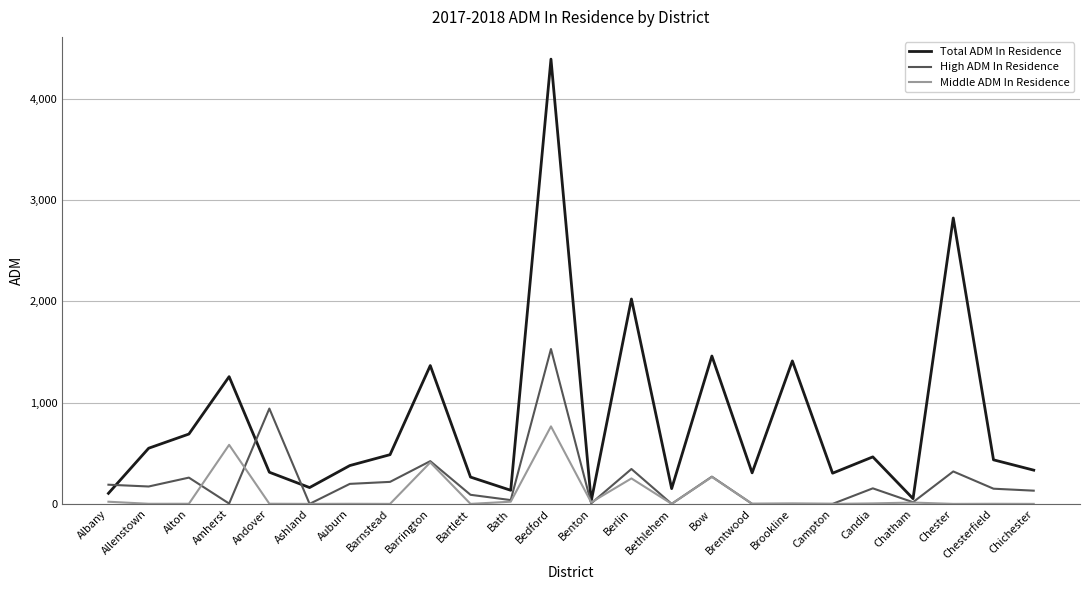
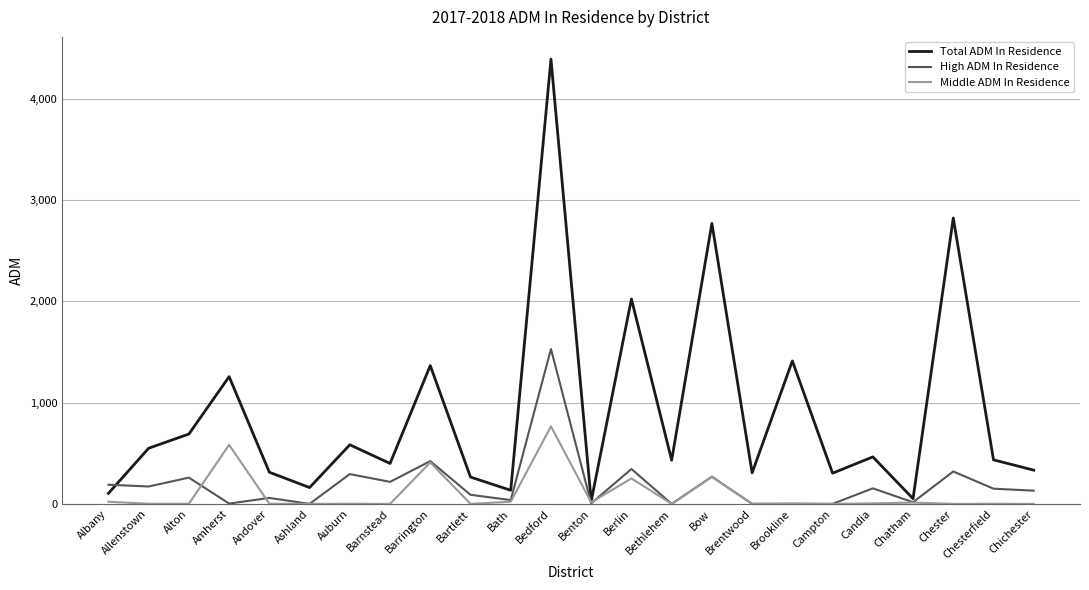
High ADM In Residence, Andover: 940 -> 60
Total ADM In Residence, Auburn: 380 -> 580
High ADM In Residence, Auburn: 200 -> 290
Total ADM In Residence, Barnstead: 490 -> 400
Total ADM In Residence, Bethlehem: 150 -> 430
Total ADM In Residence, Bow: 1,460 -> 2,770
